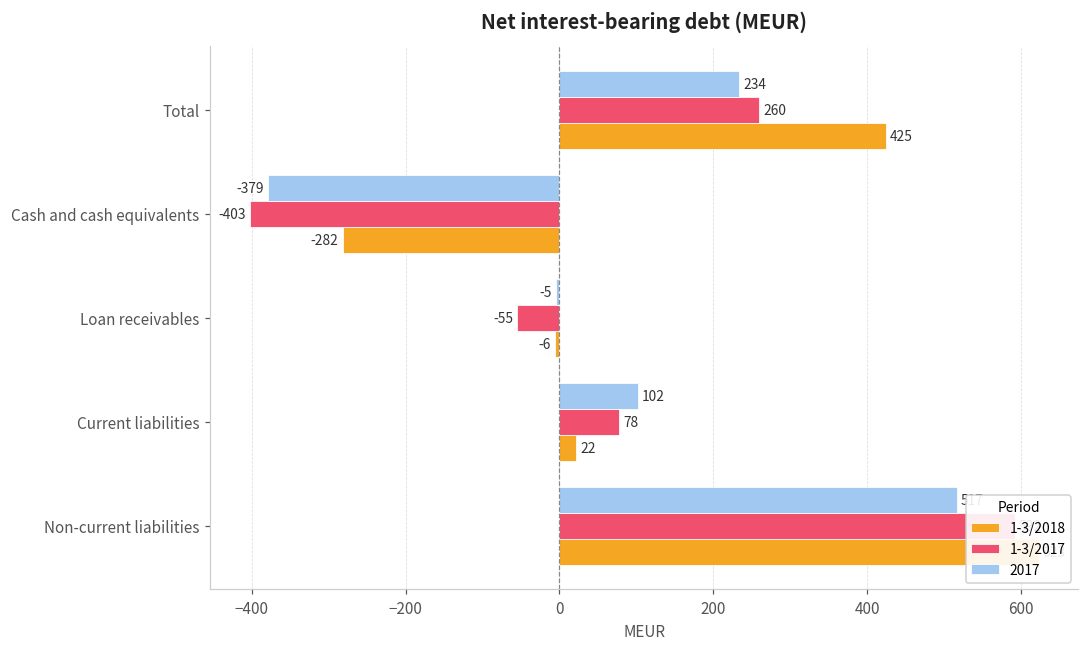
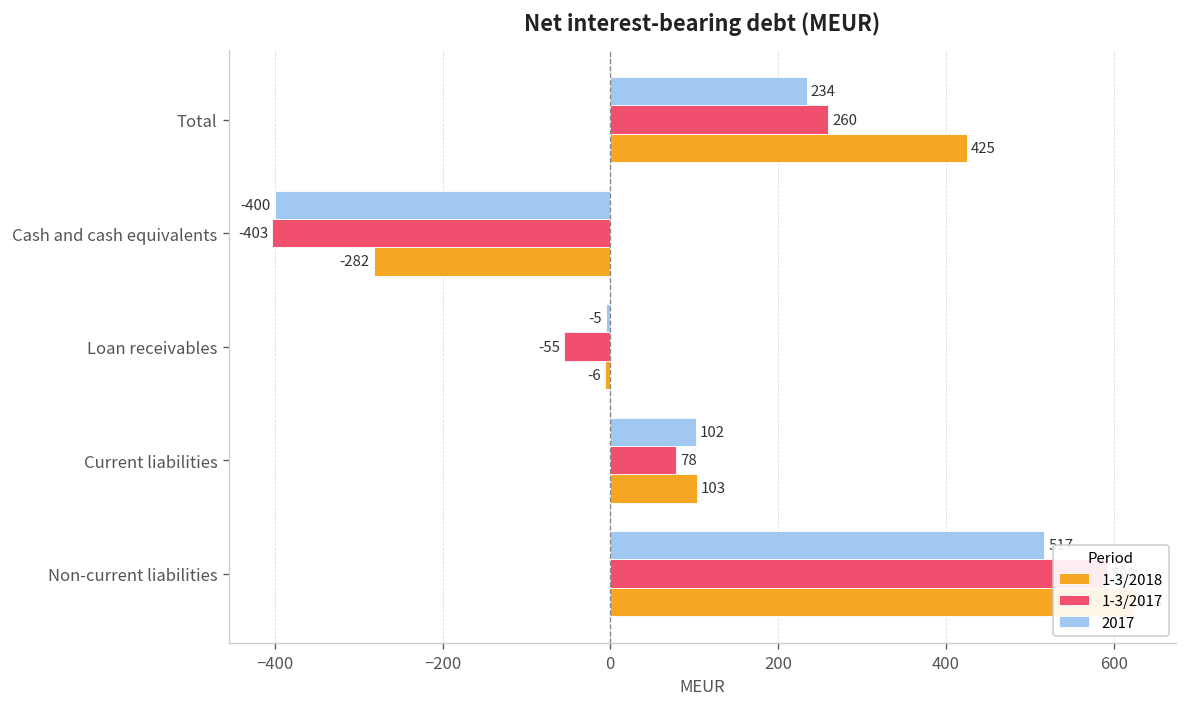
2017, Cash and cash equivalents: -379 -> -400
1-3/2018, Current liabilities: 22 -> 103
